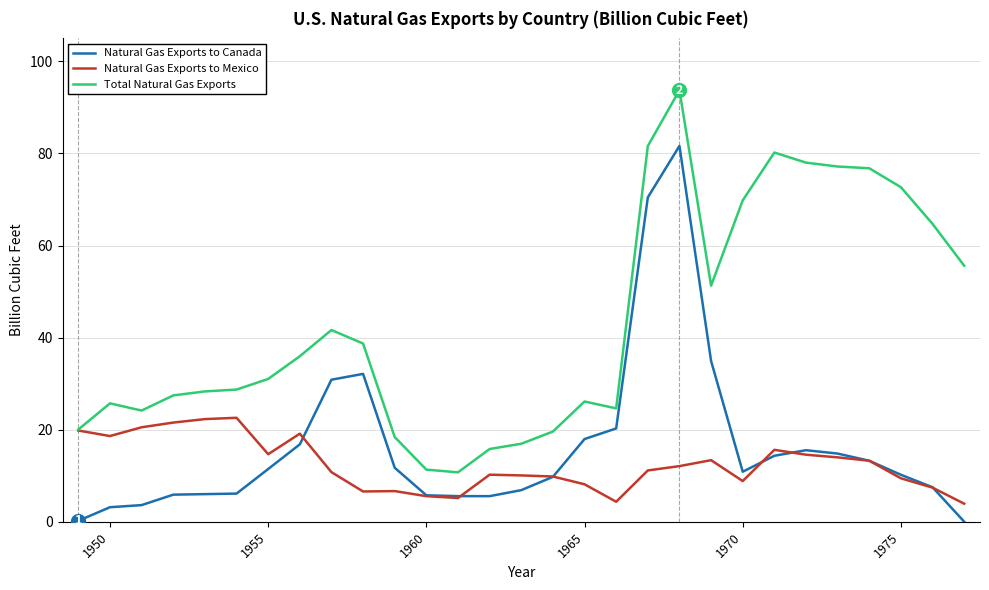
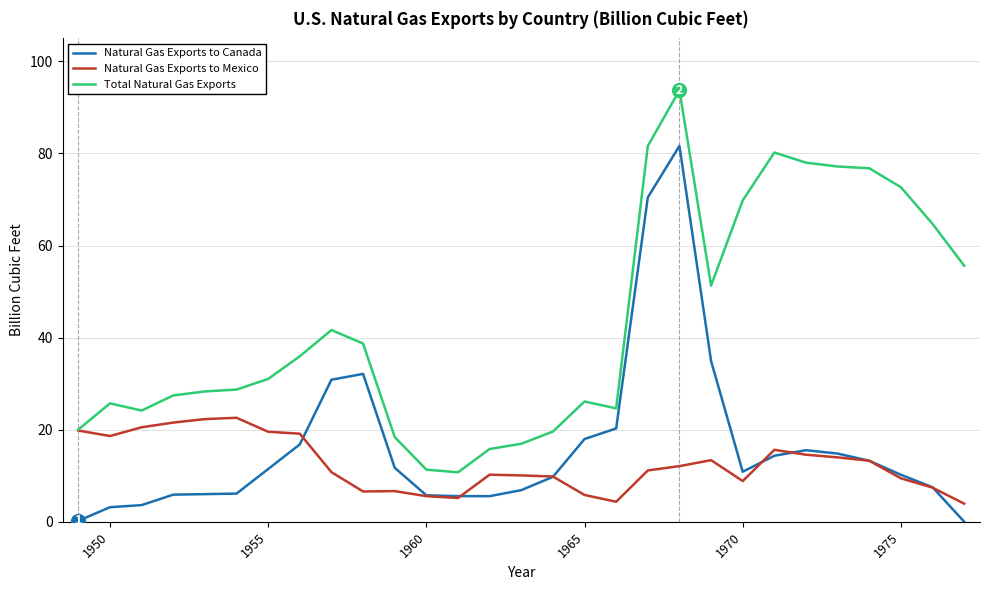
Natural Gas Exports to Mexico, 1955: 15 -> 20
Natural Gas Exports to Mexico, 1965: 8 -> 6
